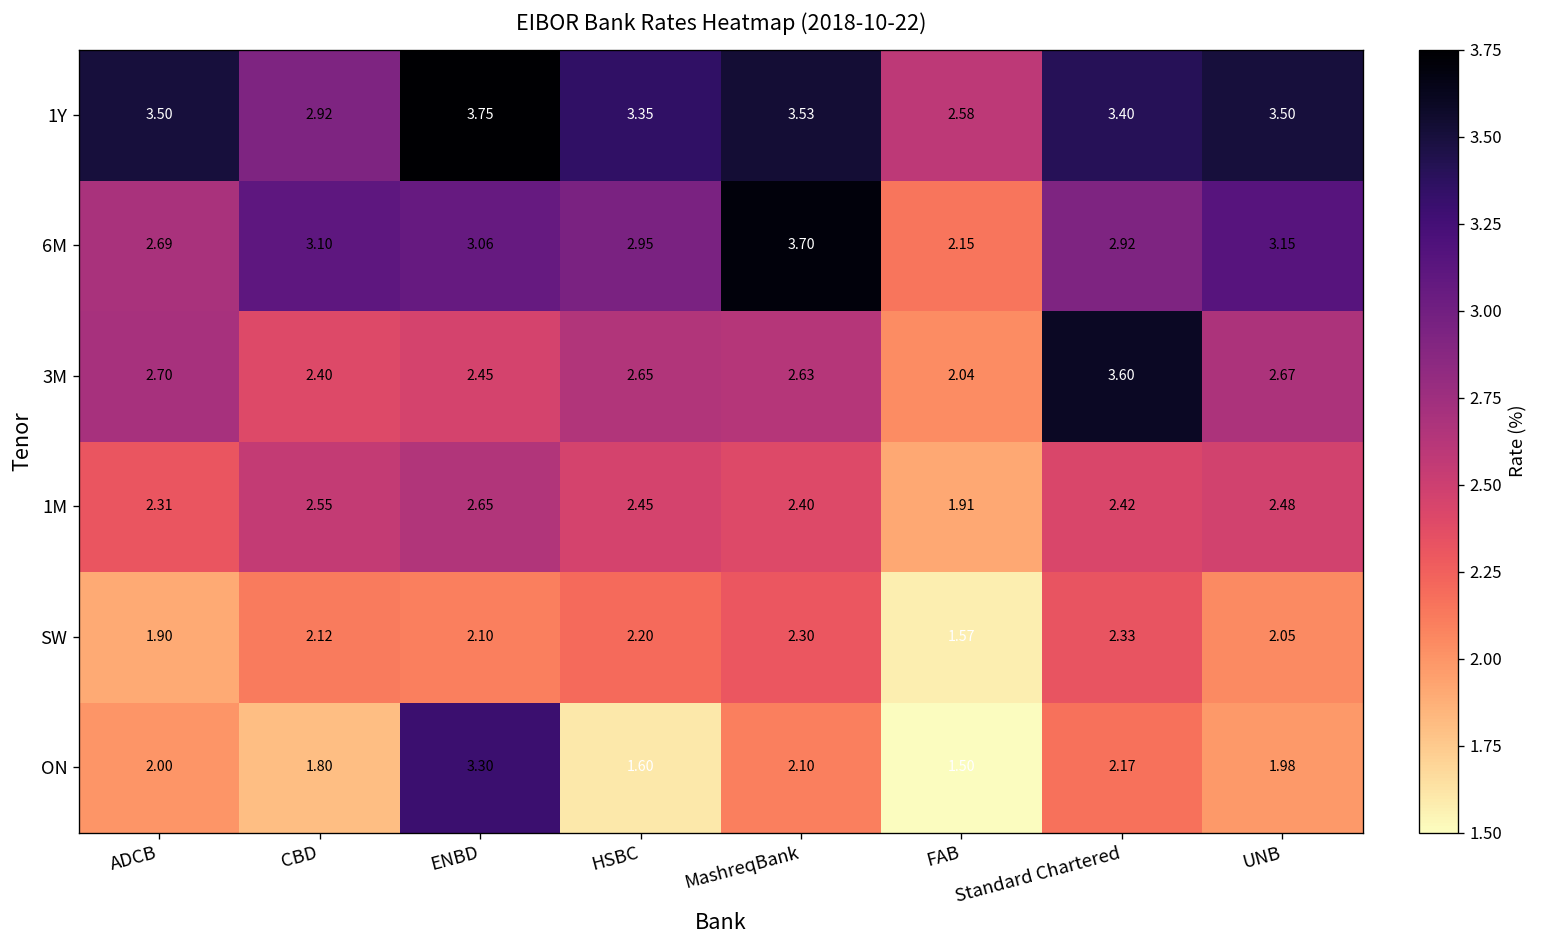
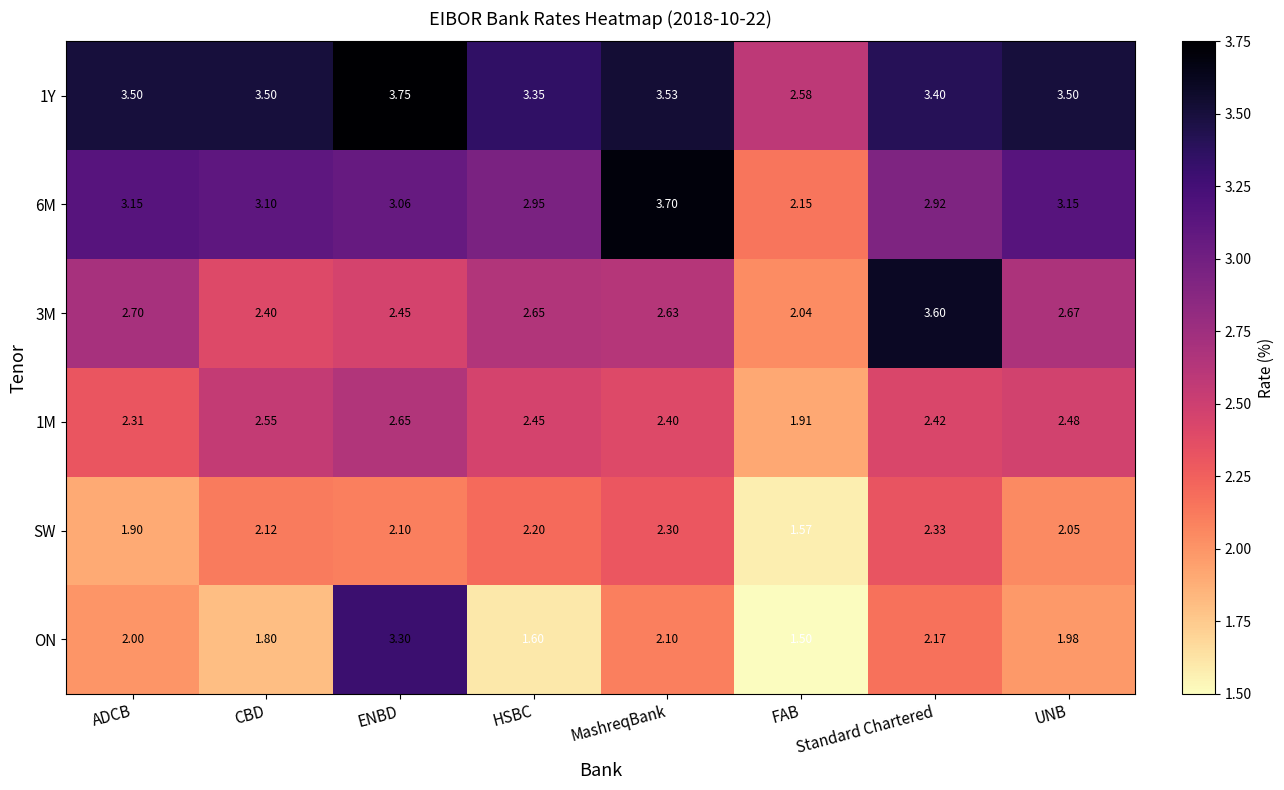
1Y, CBD: 2.92 -> 3.50
6M, ADCB: 2.69 -> 3.15
